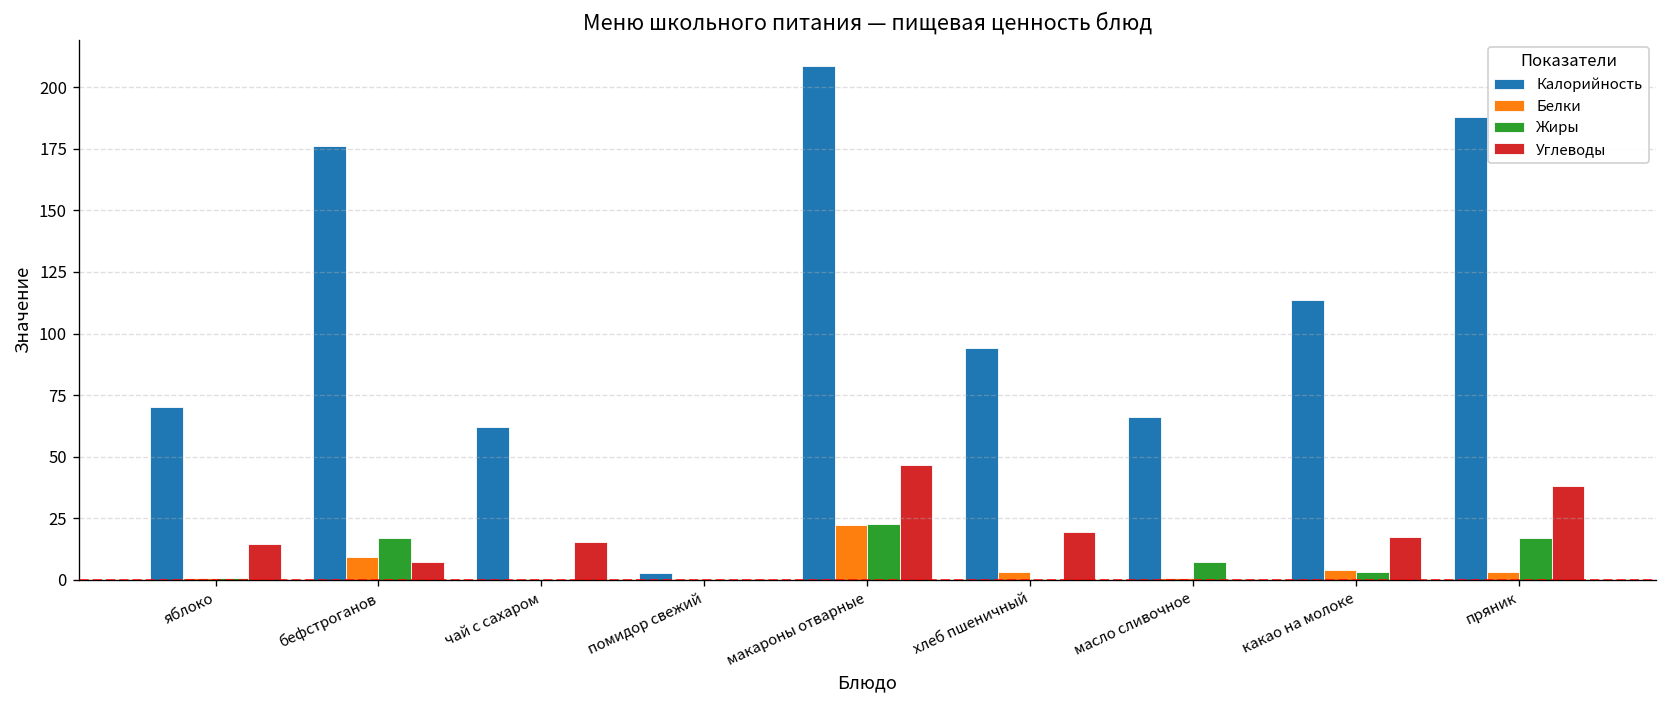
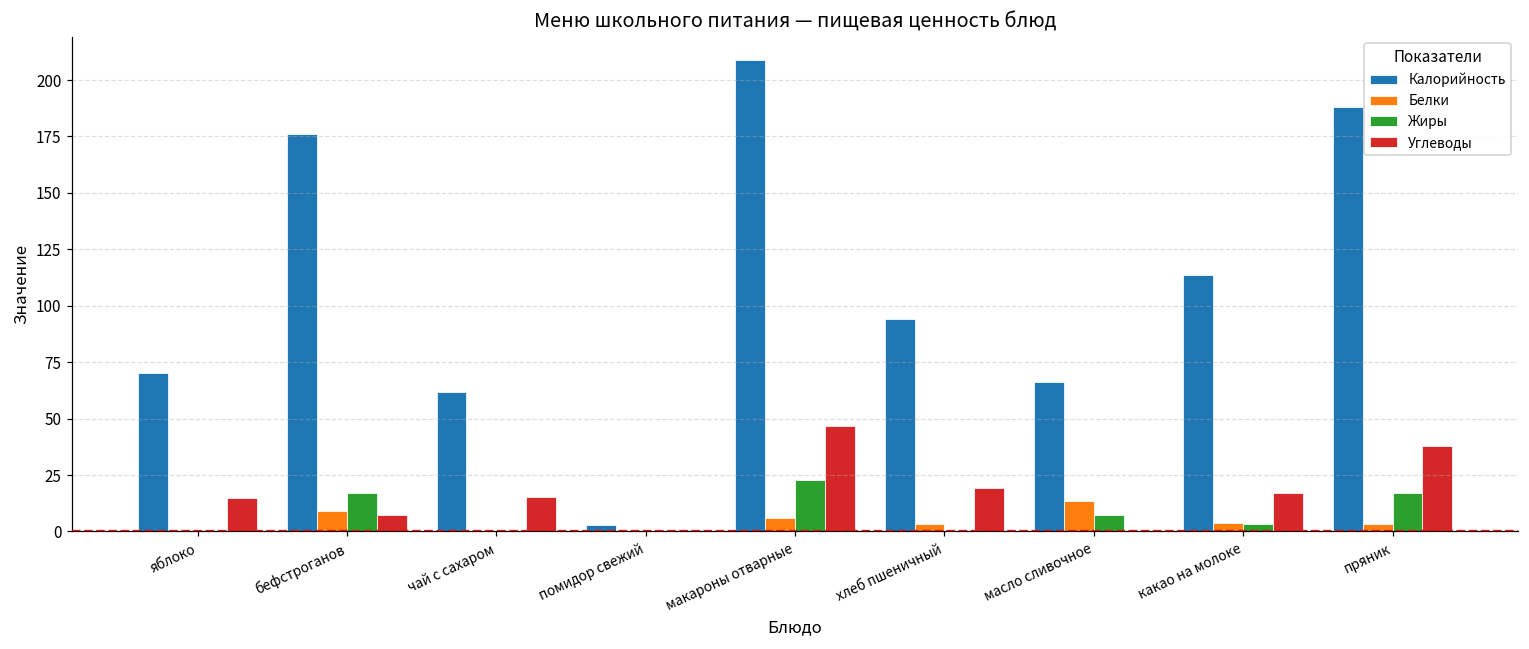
Белки, макароны отварные: 22 -> 6
Белки, масло сливочное: 1 -> 14
